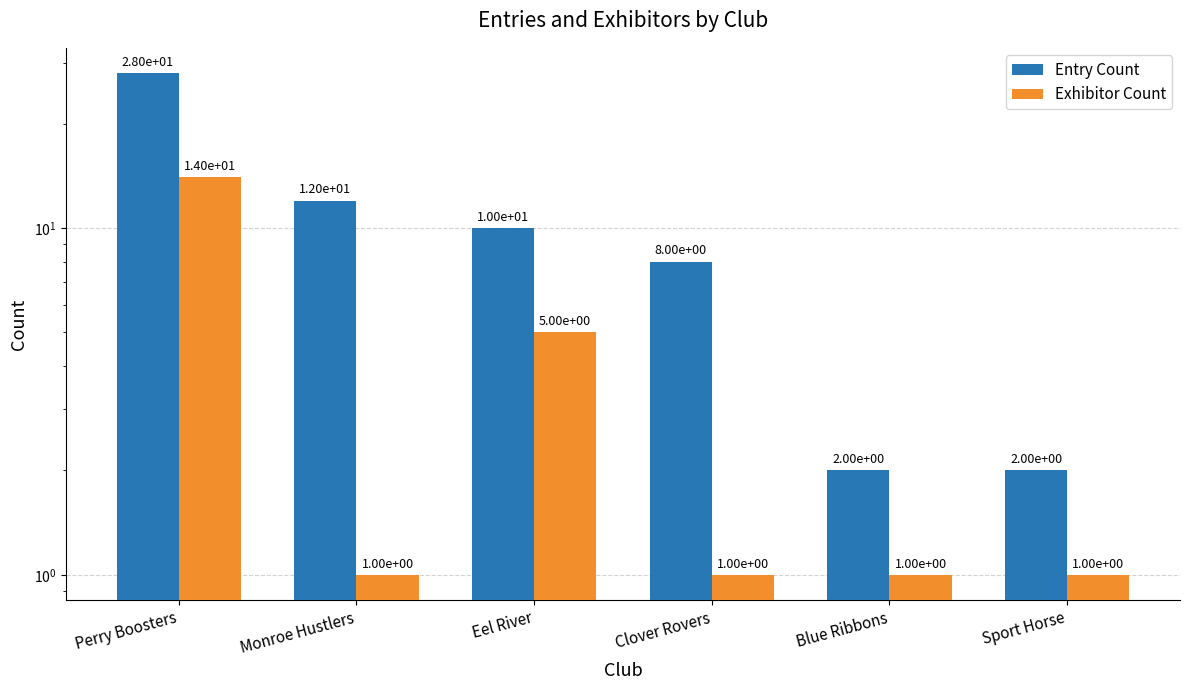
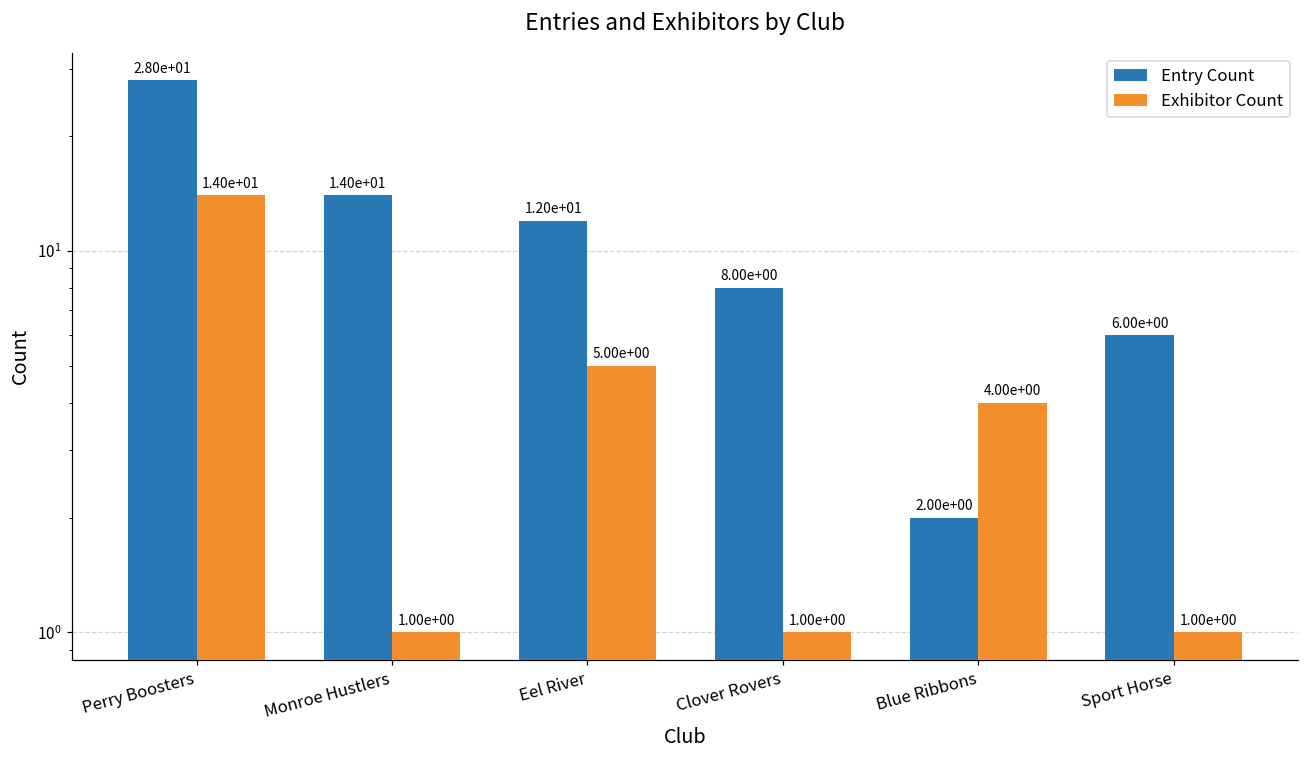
Entry Count, Monroe Hustlers: 1.20e+01 -> 1.40e+01
Entry Count, Eel River: 1.00e+01 -> 1.20e+01
Exhibitor Count, Blue Ribbons: 1.00e+00 -> 4.00e+00
Entry Count, Sport Horse: 2.00e+00 -> 6.00e+00
